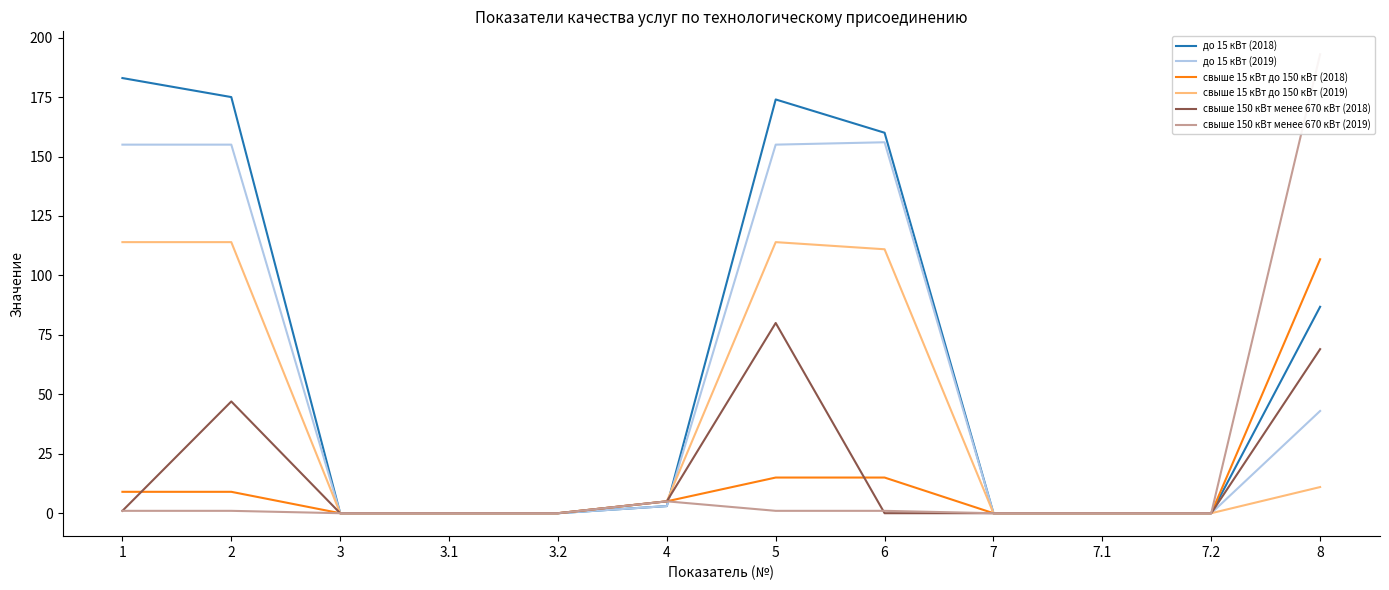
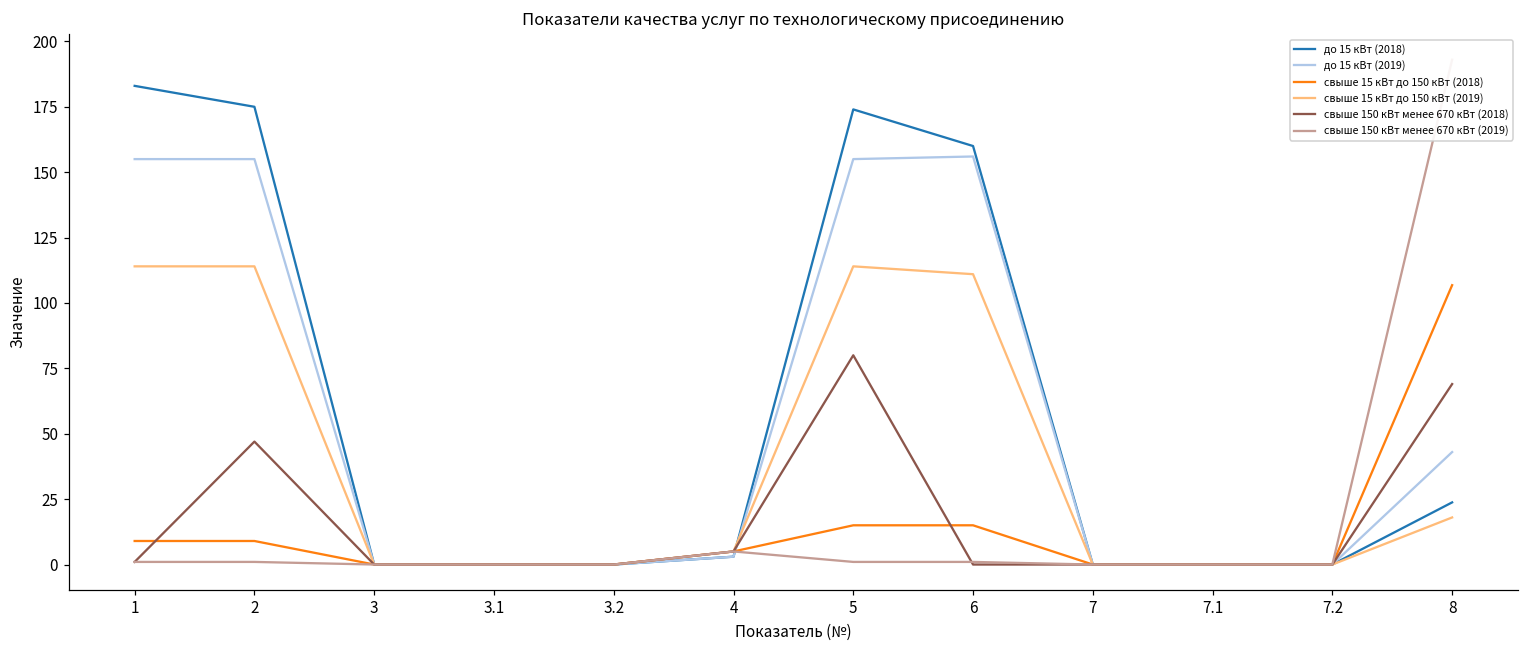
до 15 кВт (2018), 8: 87 -> 24
свыше 15 кВт до 150 кВт (2019), 8: 11 -> 18
